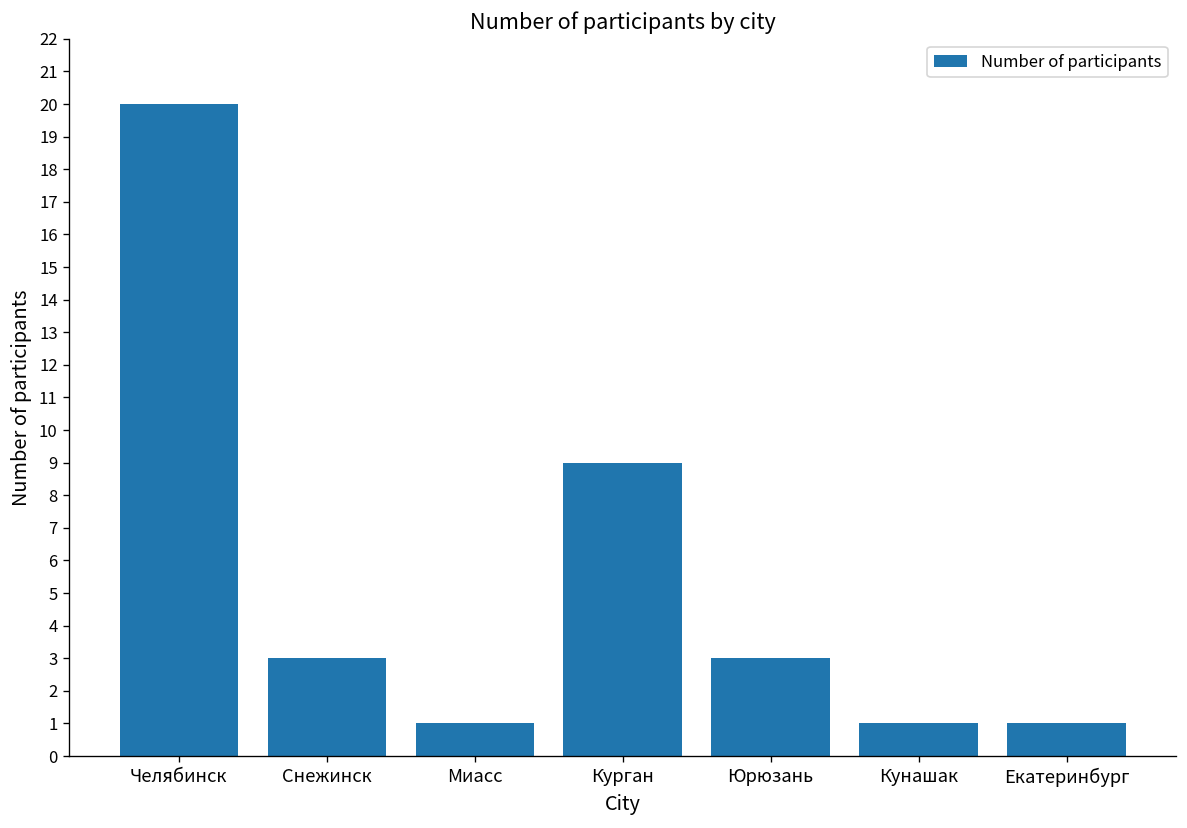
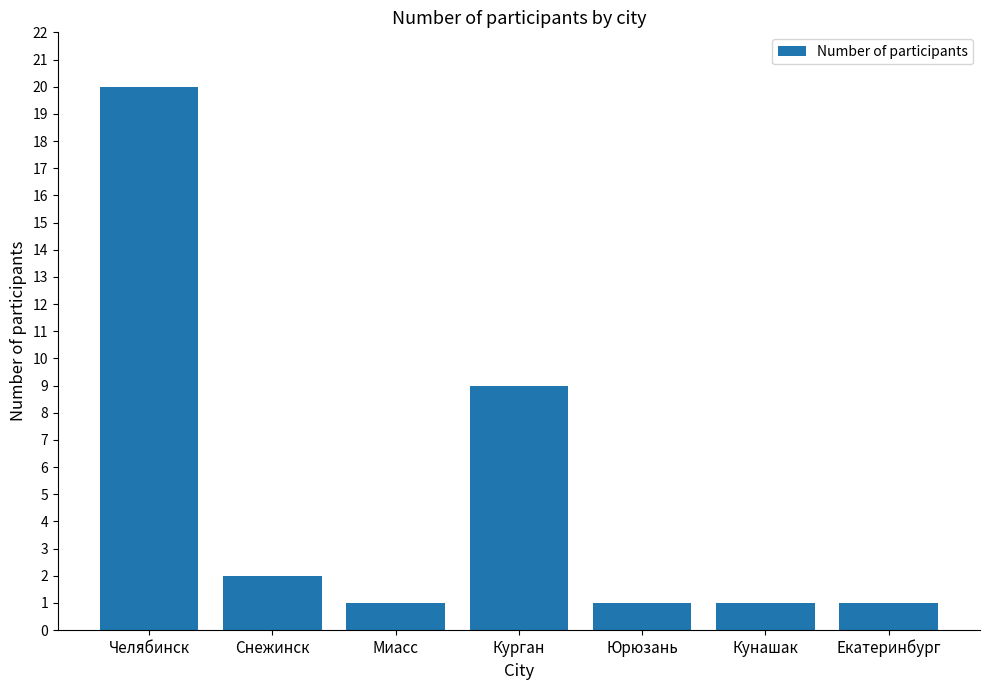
Снежинск: 3 -> 2
Юрюзань: 3 -> 1
